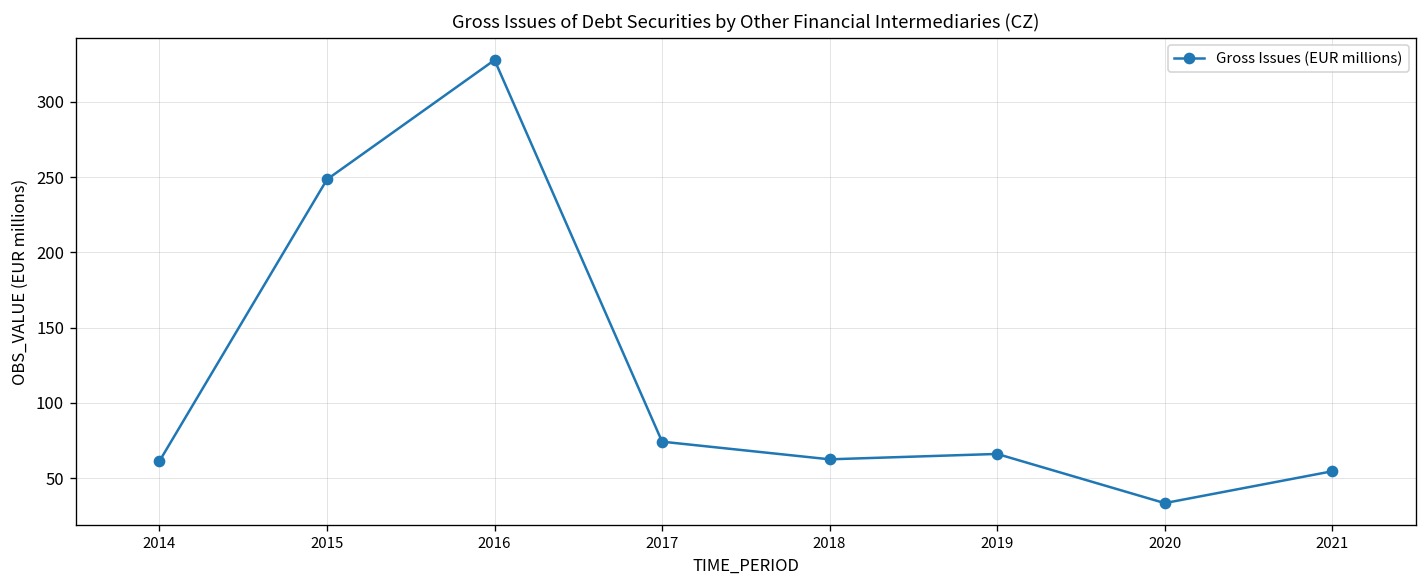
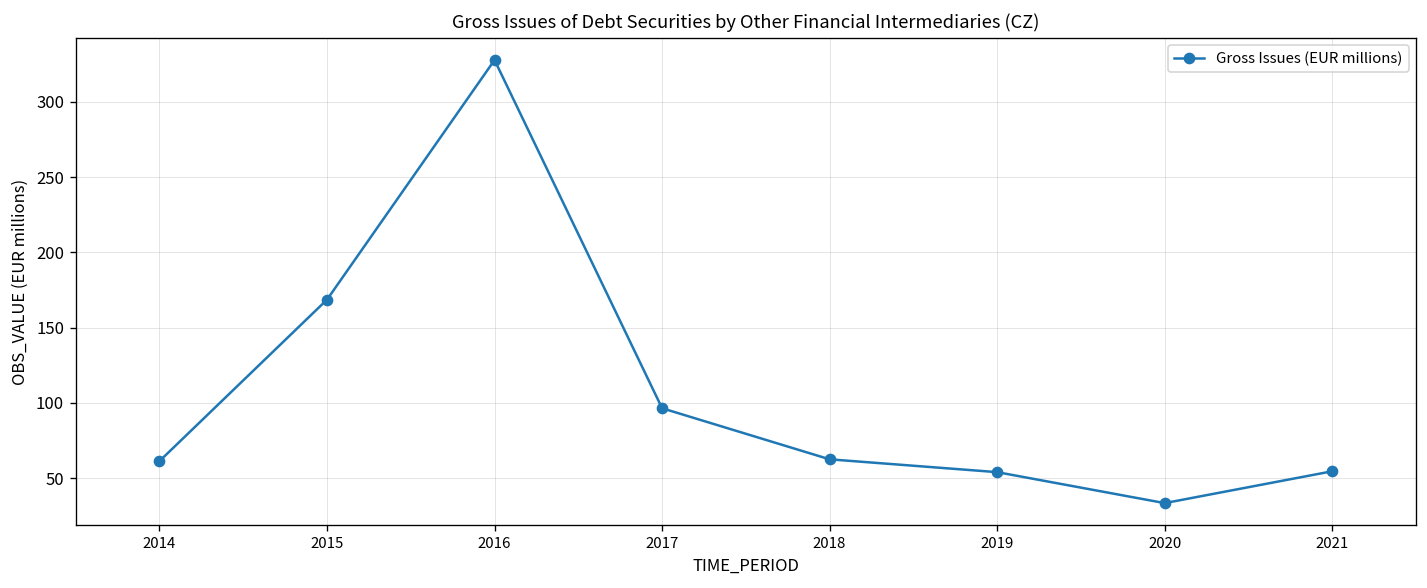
2015: 249 -> 169
2017: 74 -> 96
2019: 66 -> 54
